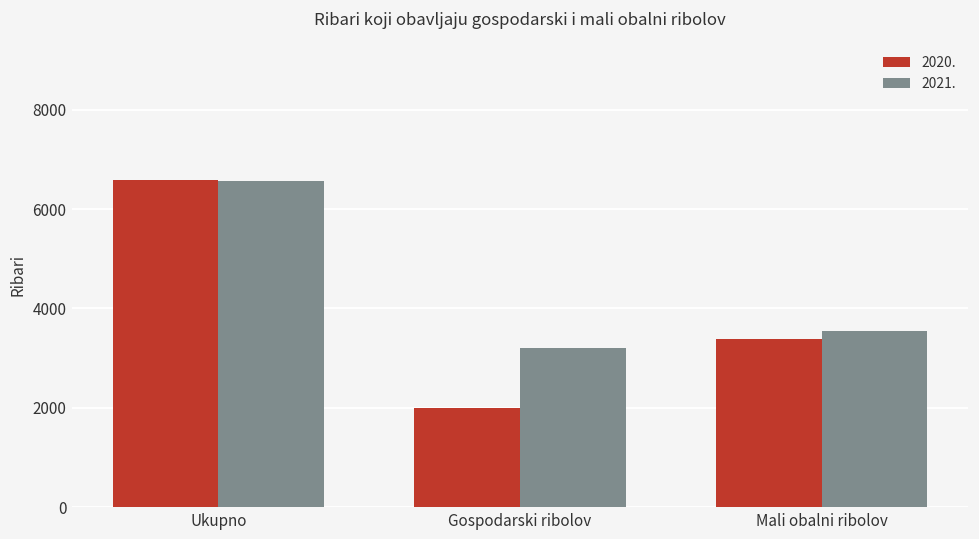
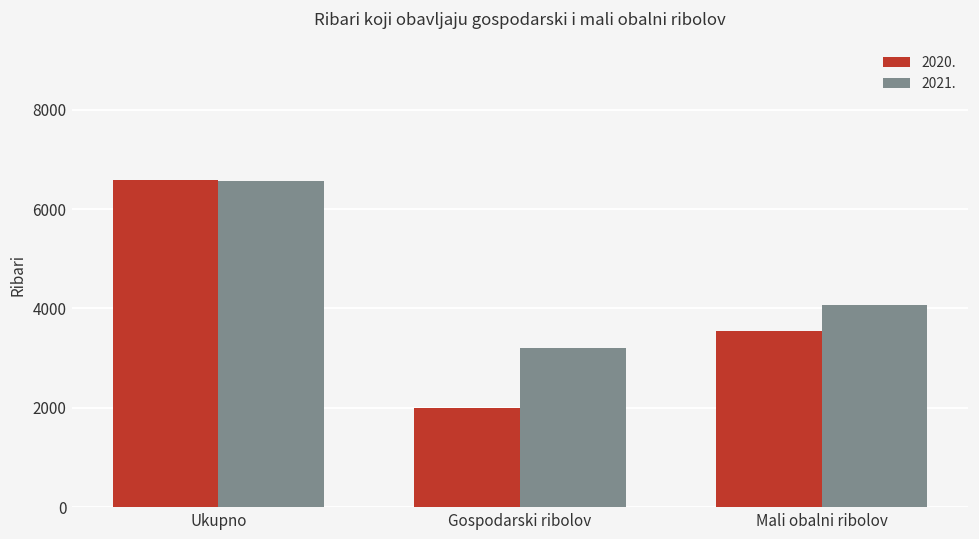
2020., Mali obalni ribolov: 3400 -> 3600
2021., Mali obalni ribolov: 3500 -> 4100
